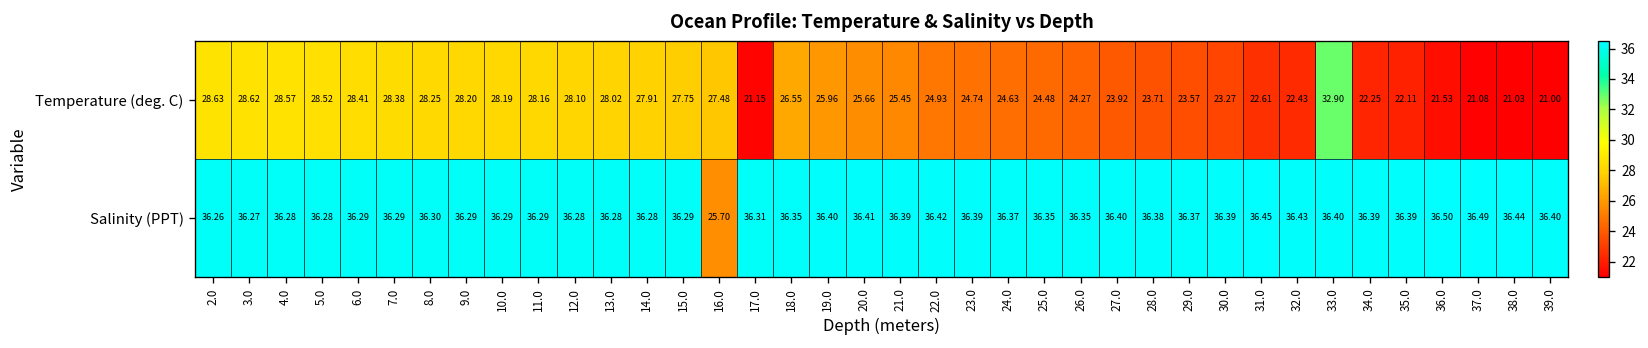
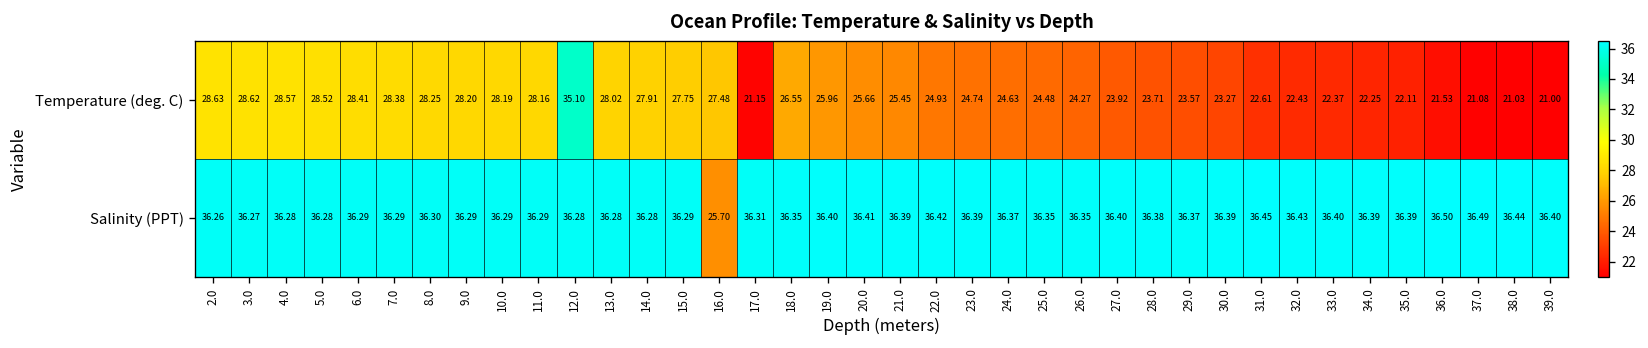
Temperature (deg. C), 12.0: 28.10 -> 35.10
Temperature (deg. C), 33.0: 32.90 -> 22.37
